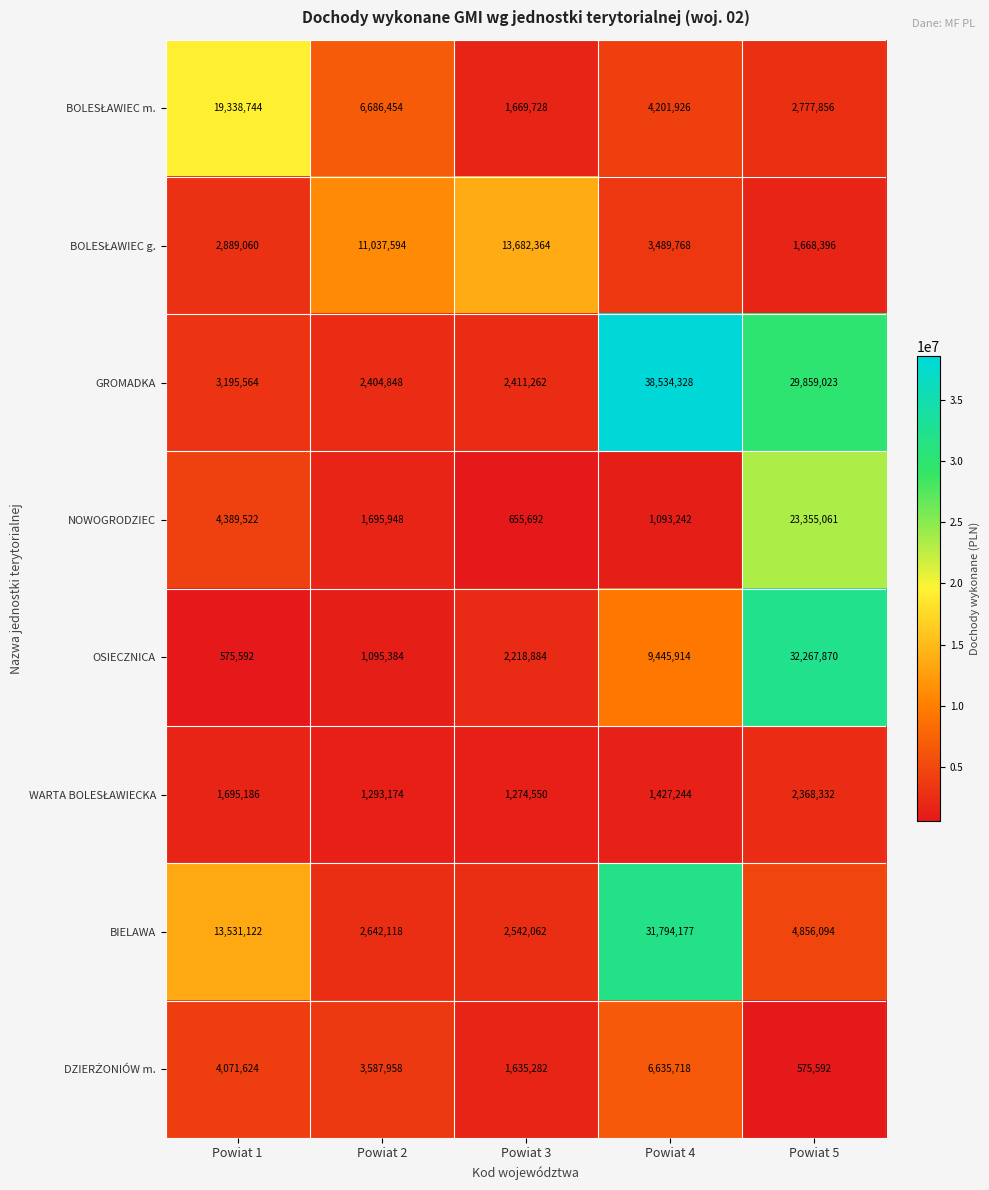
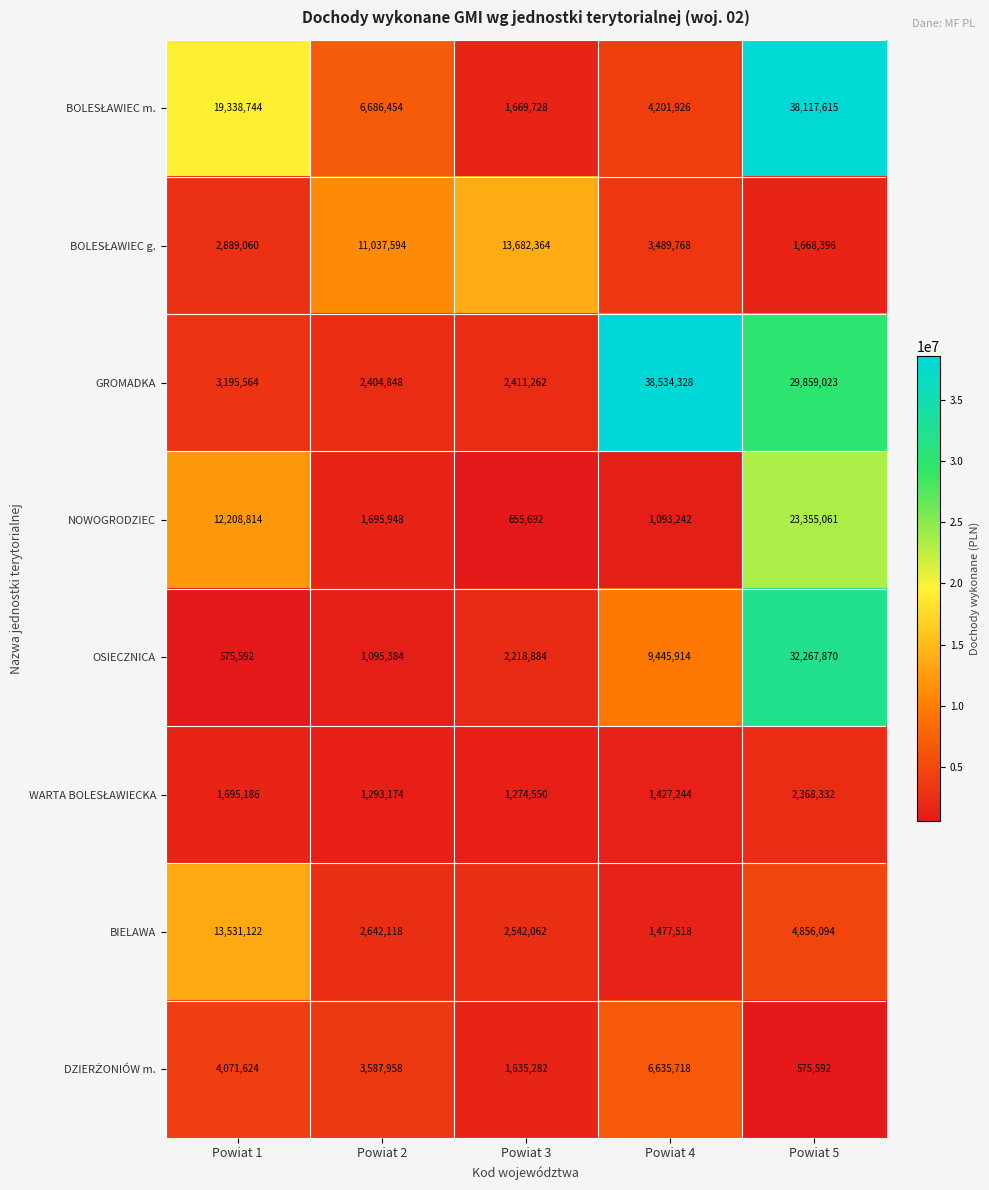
BOLESŁAWIEC m., Powiat 5: 2,777,856 -> 38,117,615
NOWOGRODZIEC, Powiat 1: 4,389,522 -> 12,208,814
BIELAWA, Powiat 4: 31,794,177 -> 1,477,518
